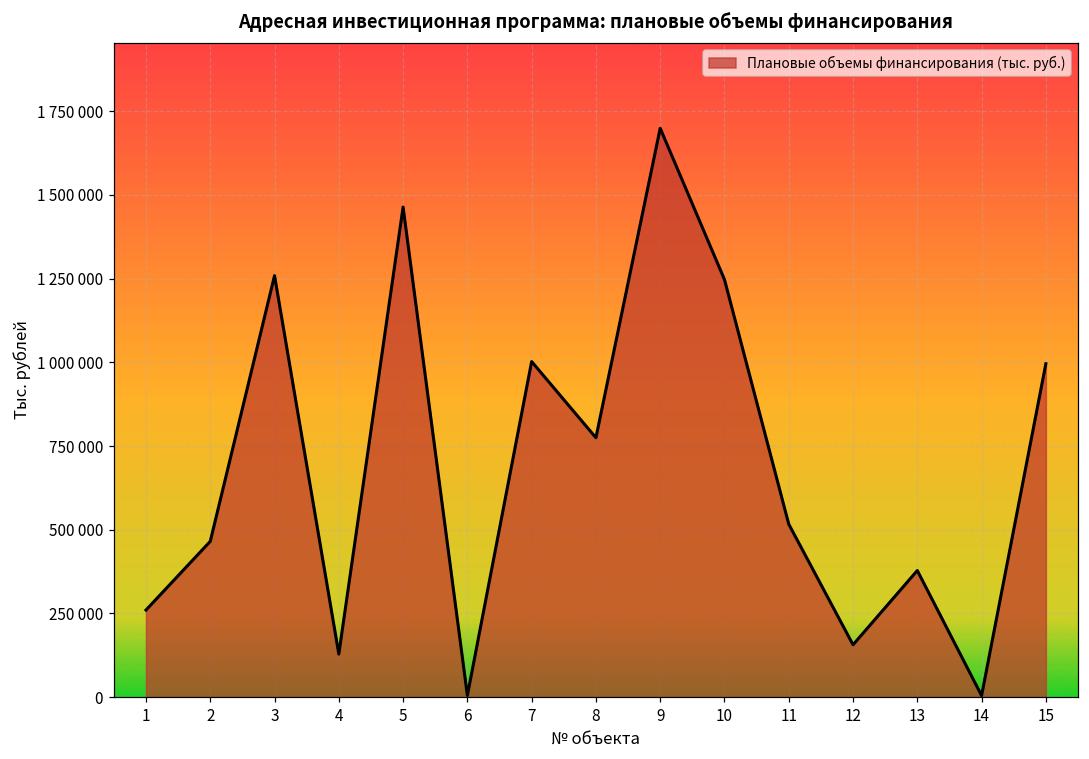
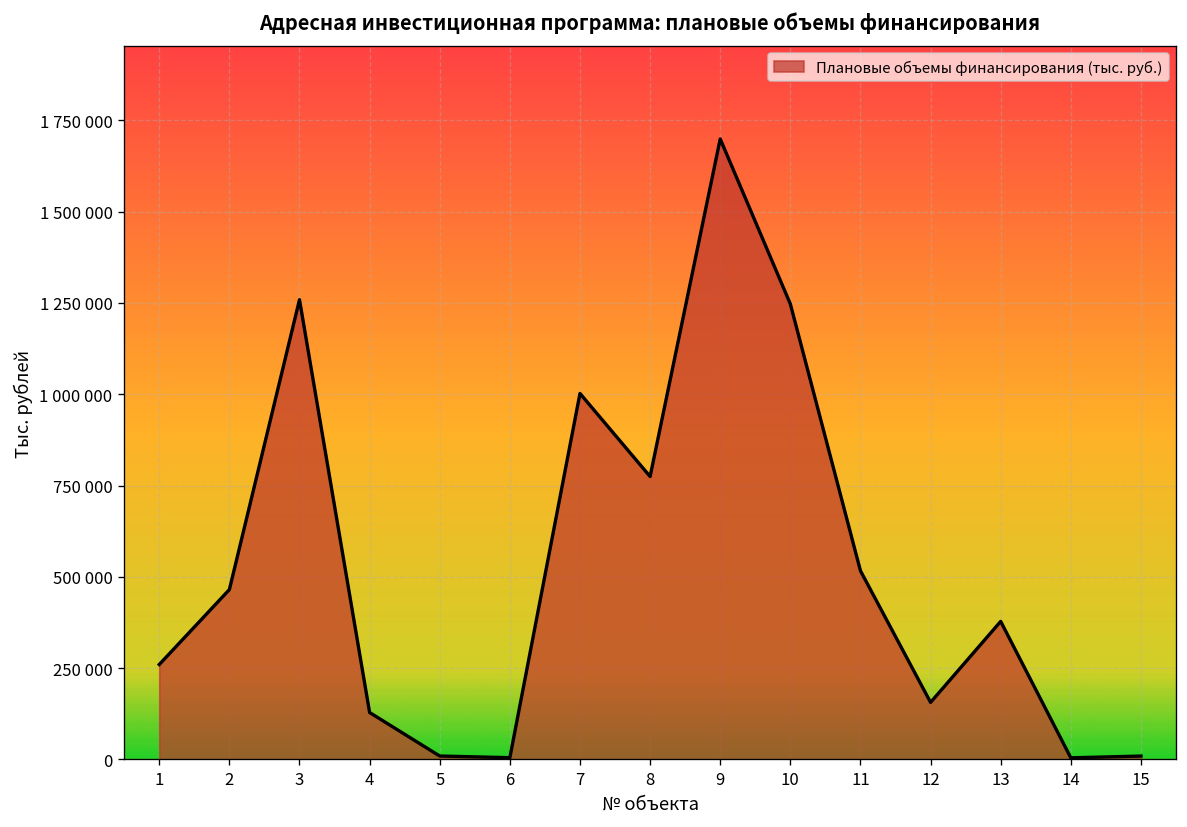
5: 1460000 -> 10000
15: 1000000 -> 10000
